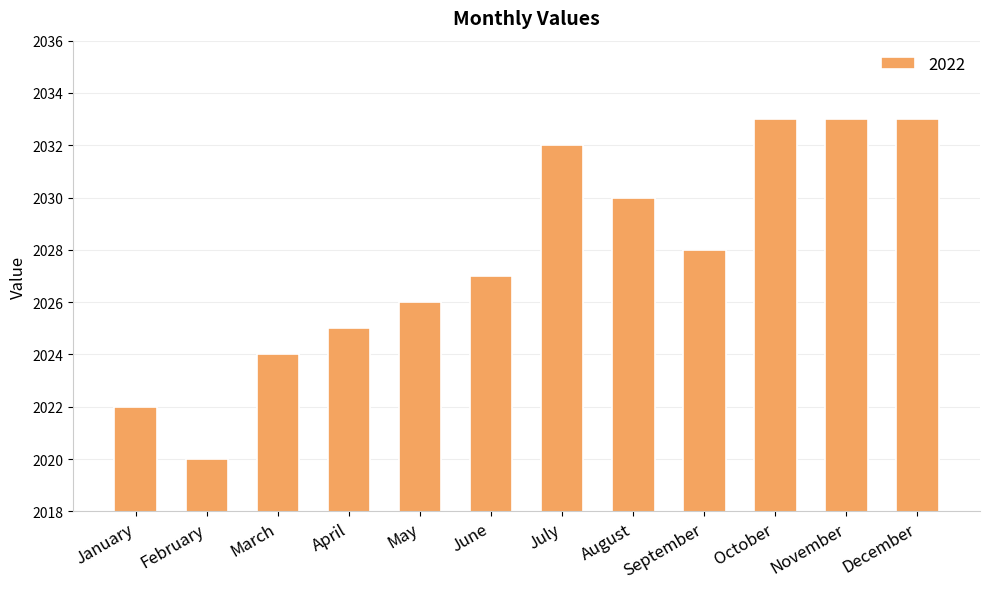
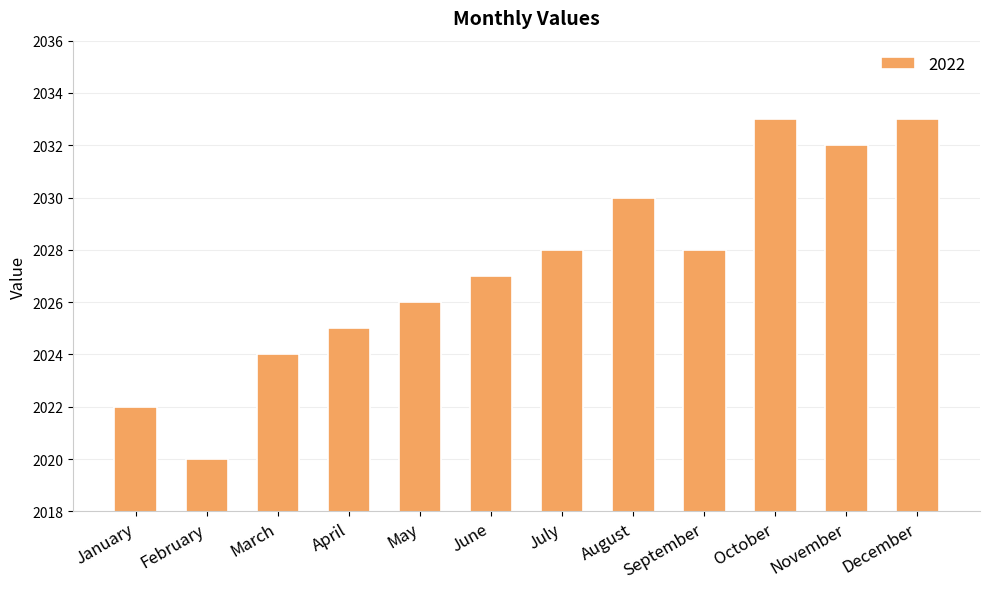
July: 2032 -> 2028
November: 2033 -> 2032
